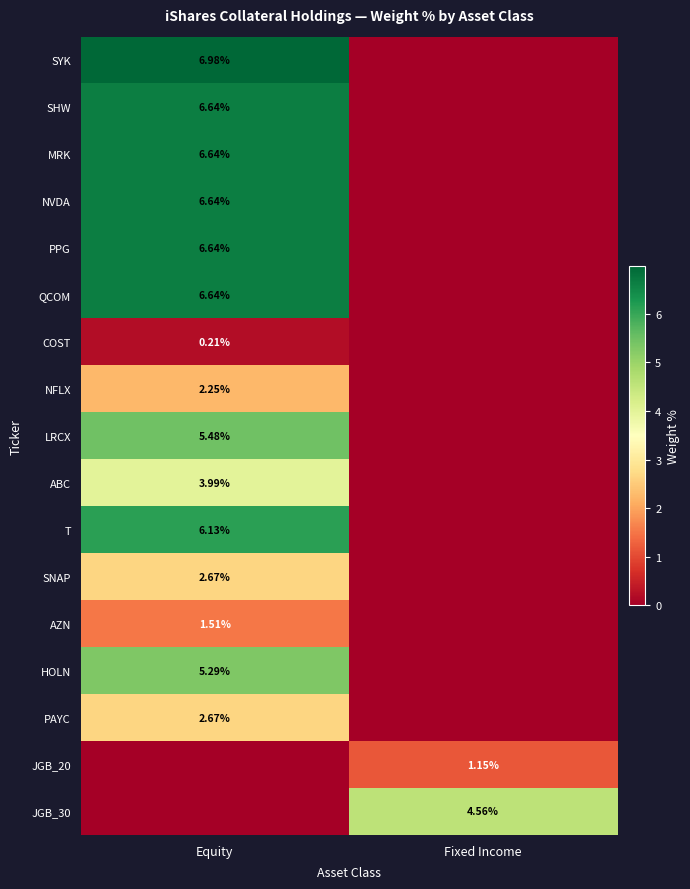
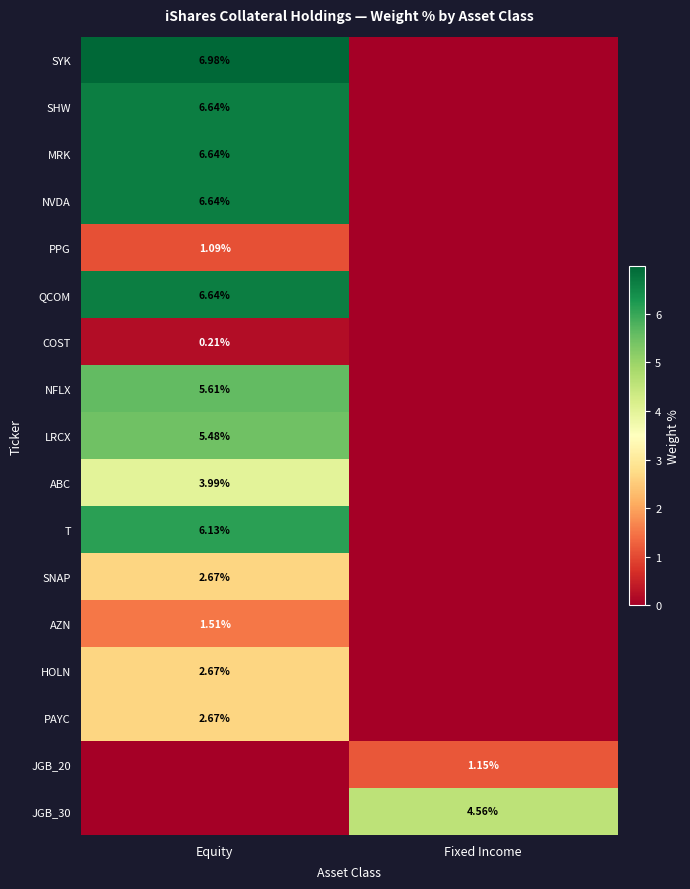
PPG, Equity: 6.64% -> 1.09%
NFLX, Equity: 2.25% -> 5.61%
HOLN, Equity: 5.29% -> 2.67%
